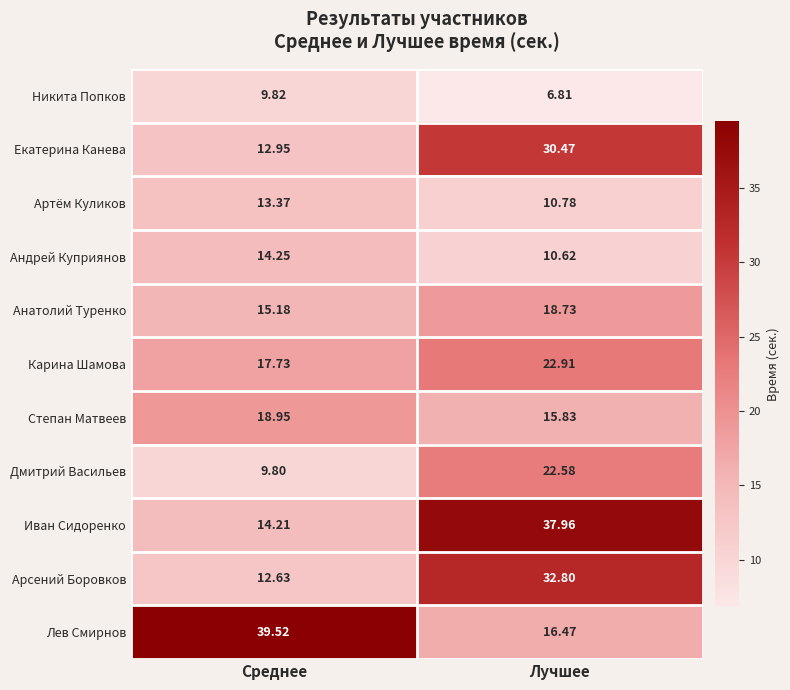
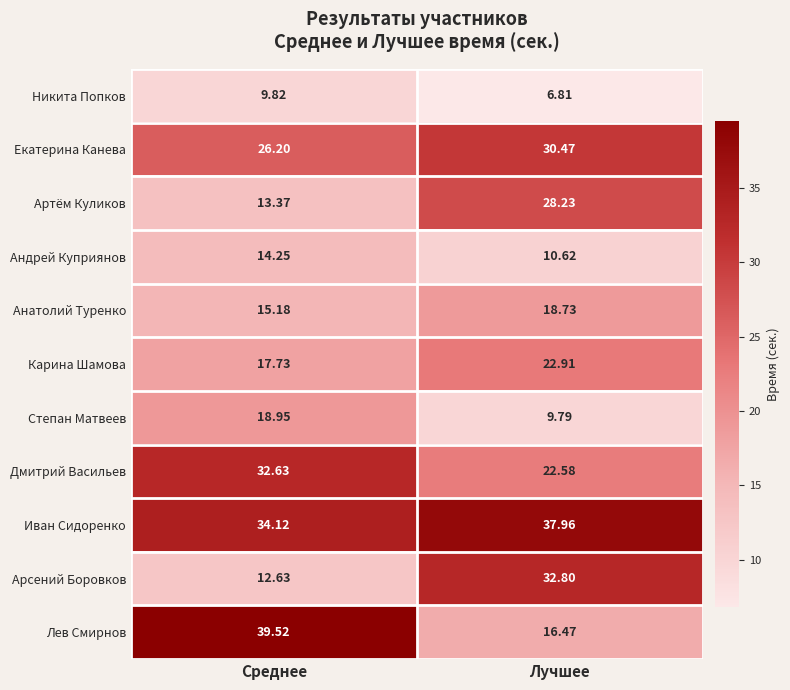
Екатерина Канева, Среднее: 12.95 -> 26.20
Артём Куликов, Лучшее: 10.78 -> 28.23
Степан Матвеев, Лучшее: 15.83 -> 9.79
Дмитрий Васильев, Среднее: 9.80 -> 32.63
Иван Сидоренко, Среднее: 14.21 -> 34.12
